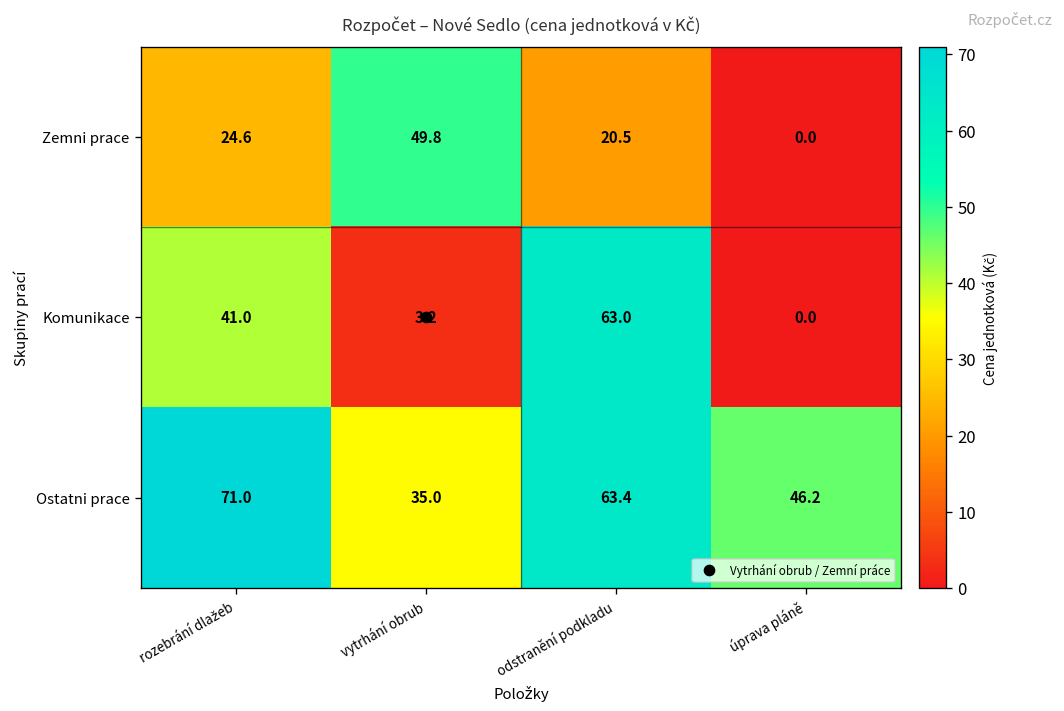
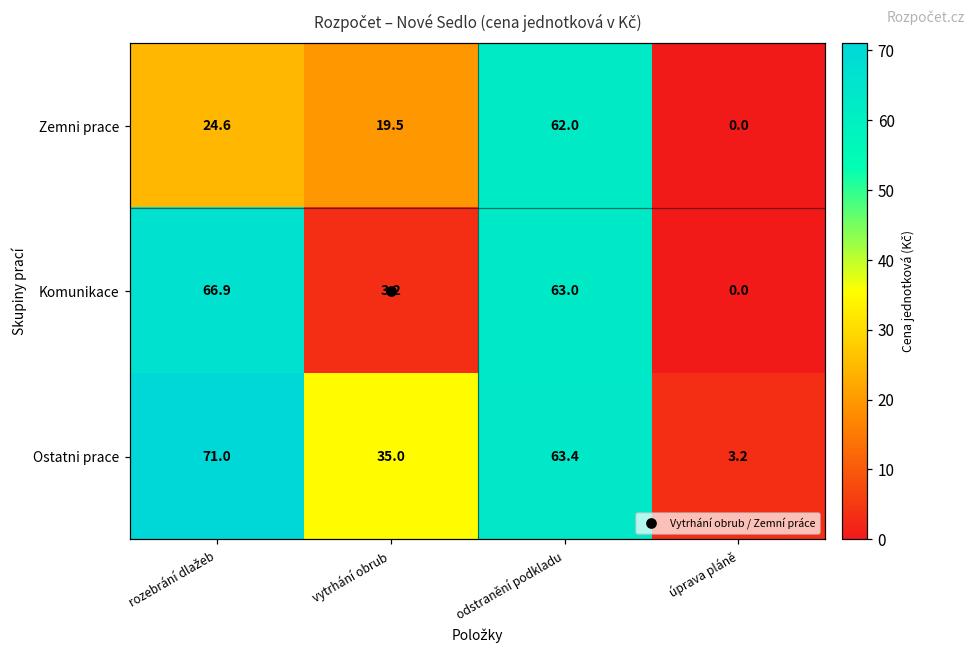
Zemni prace, vytrhání obrub: 49.8 -> 19.5
Zemni prace, odstranění podkladu: 20.5 -> 62.0
Komunikace, rozebrání dlažeb: 41.0 -> 66.9
Ostatni prace, úprava pláně: 46.2 -> 3.2
